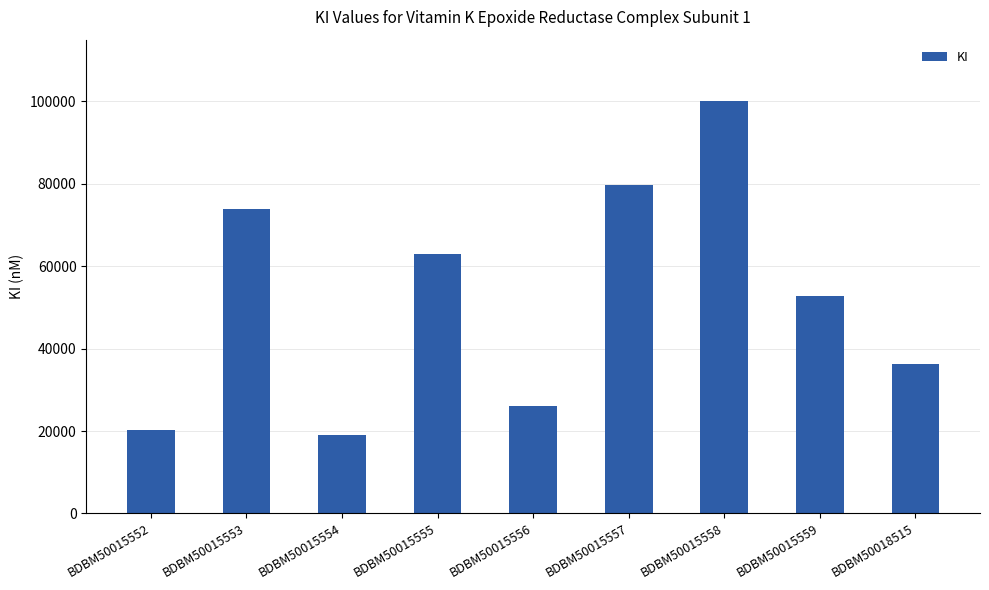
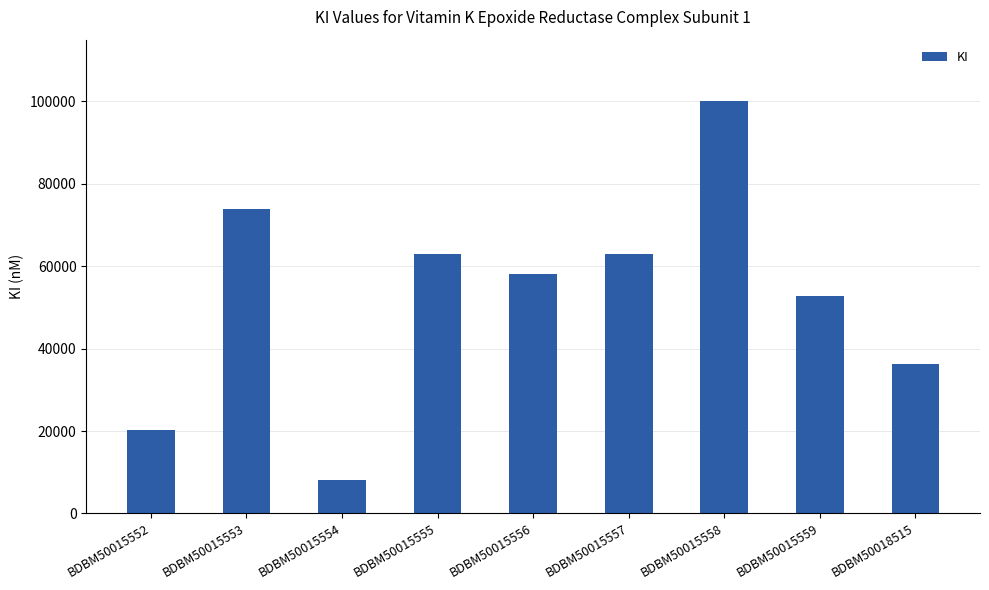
BDBM50015554: 19000 -> 8000
BDBM50015556: 26000 -> 58000
BDBM50015557: 80000 -> 63000
